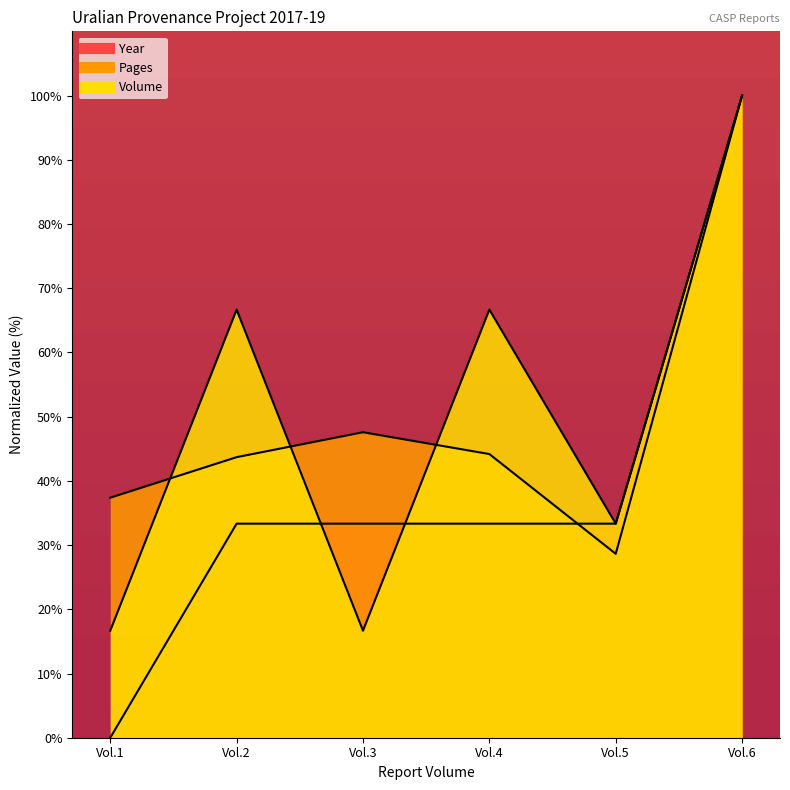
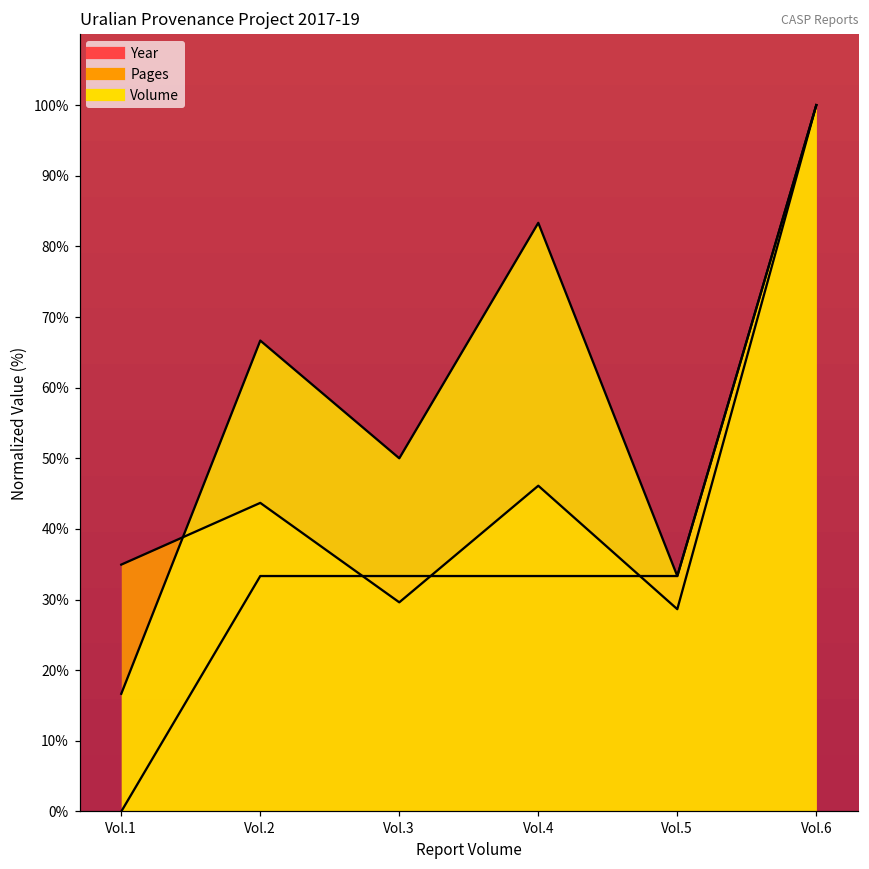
Pages, Vol.1: 37% -> 35%
Pages, Vol.3: 48% -> 30%
Volume, Vol.3: 17% -> 50%
Pages, Vol.4: 44% -> 46%
Volume, Vol.4: 67% -> 83%
